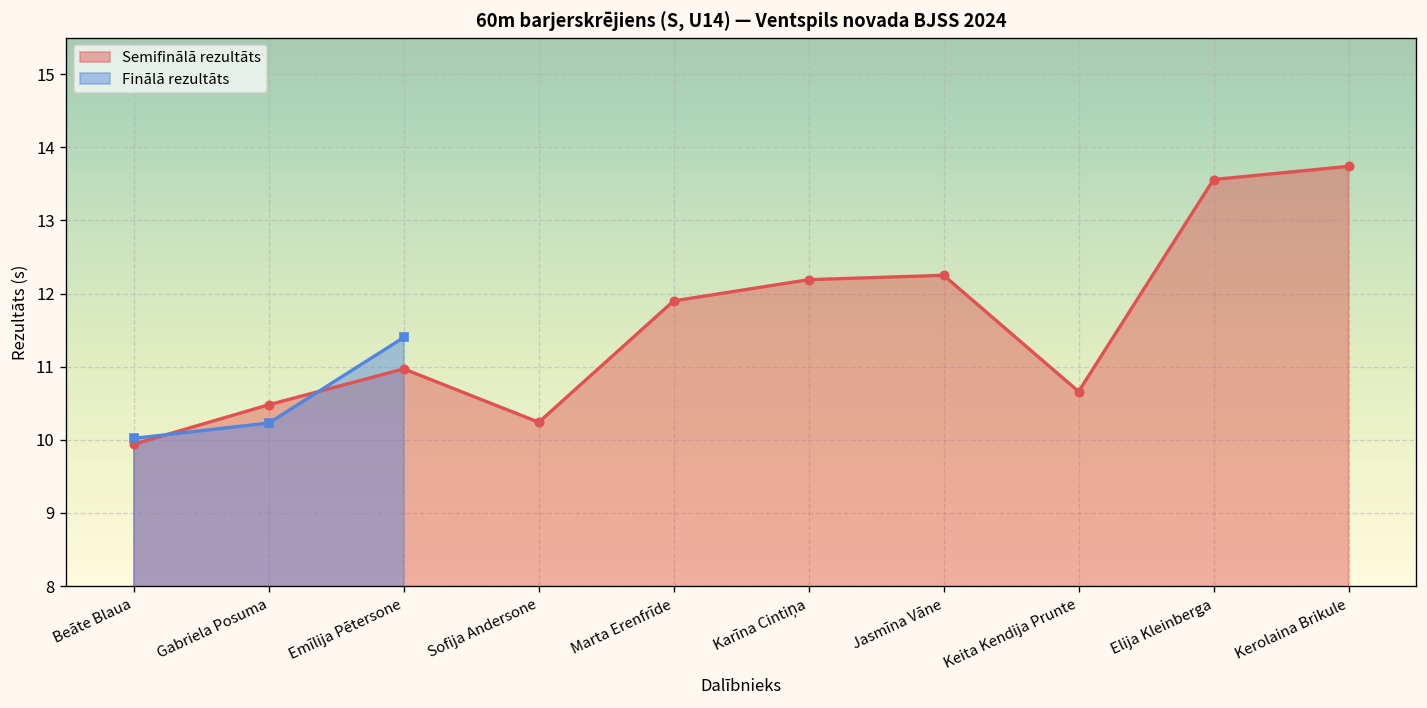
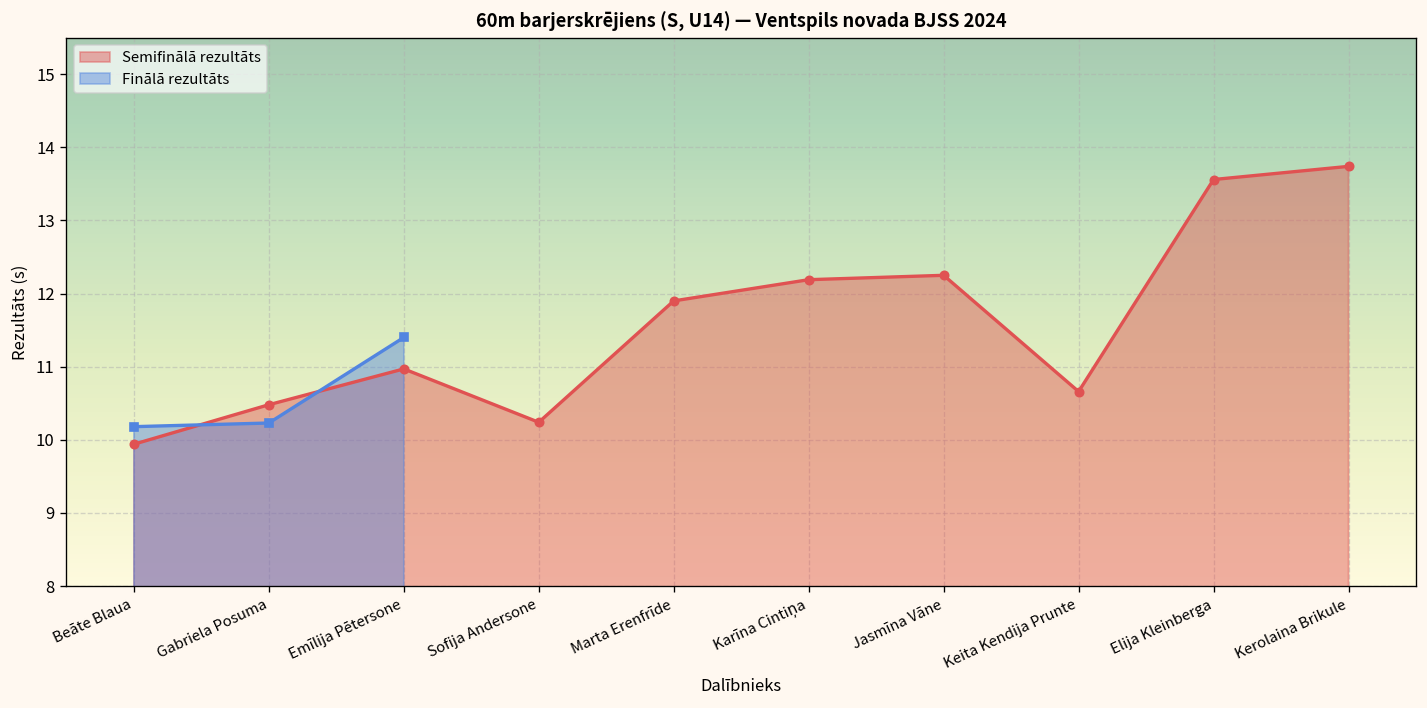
Finālā rezultāts, Beāte Blaua: 10.0 -> 10.2
